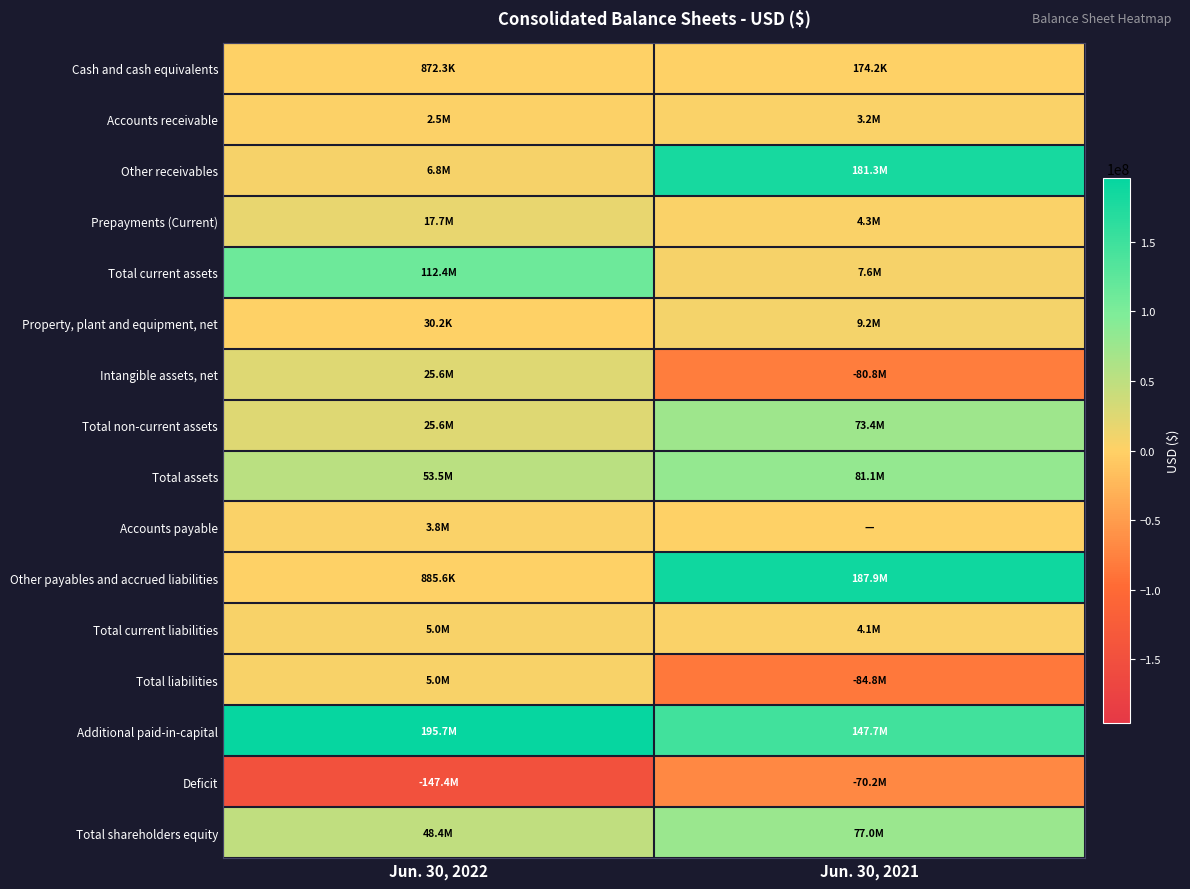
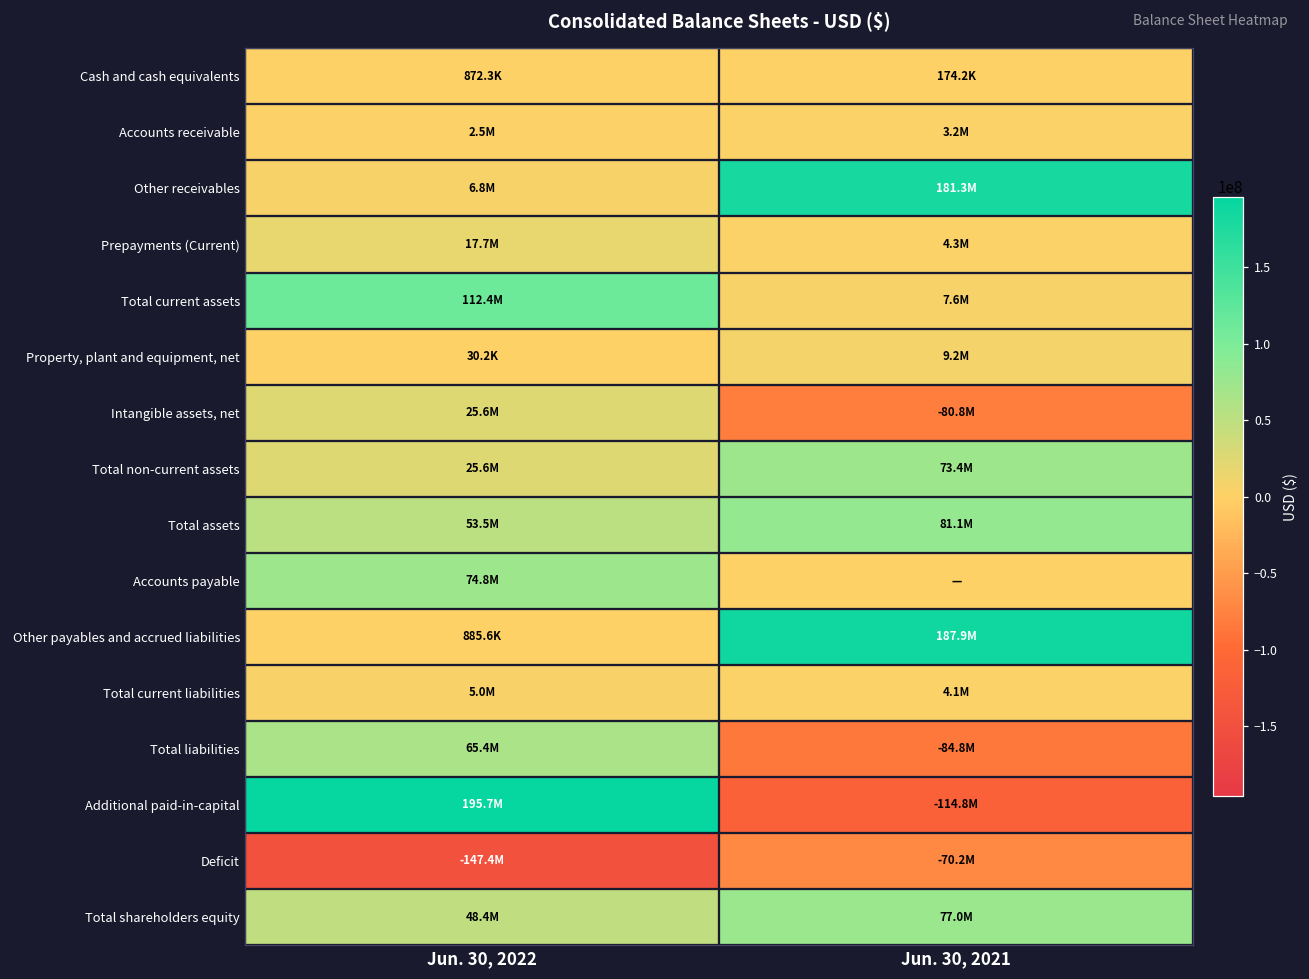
Accounts payable, Jun. 30, 2022: 3.8M -> 74.8M
Total liabilities, Jun. 30, 2022: 5.0M -> 65.4M
Additional paid-in-capital, Jun. 30, 2021: 147.7M -> -114.8M
